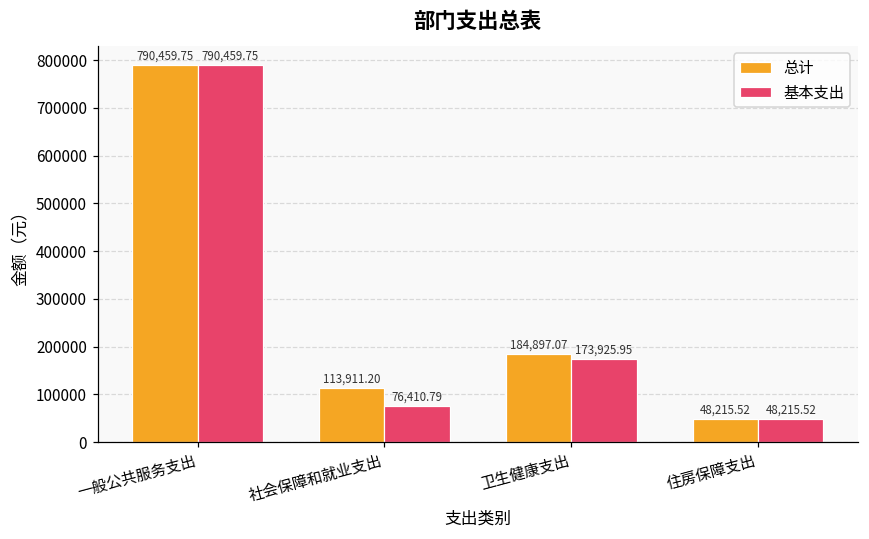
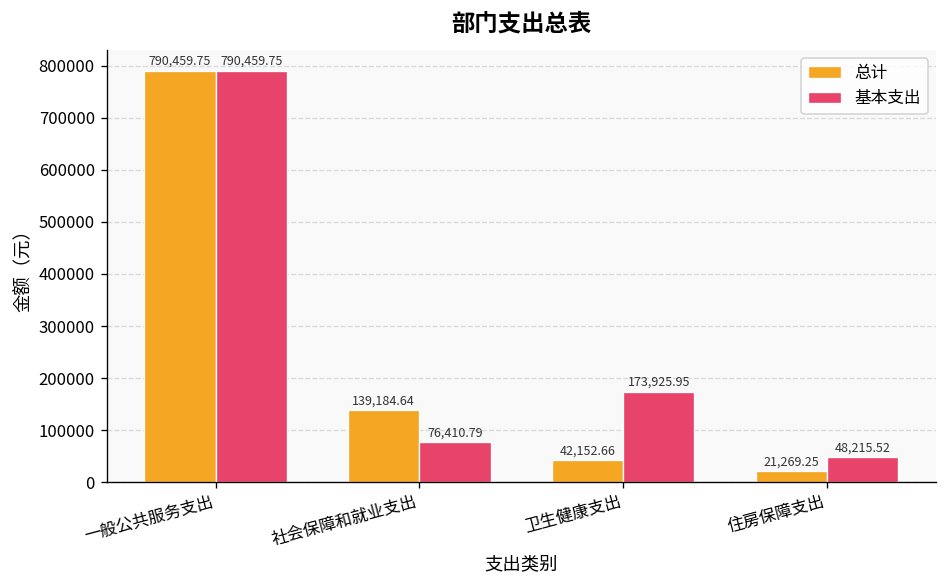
总计, 社会保障和就业支出: 113,911.20 -> 139,184.64
总计, 卫生健康支出: 184,897.07 -> 42,152.66
总计, 住房保障支出: 48,215.52 -> 21,269.25
